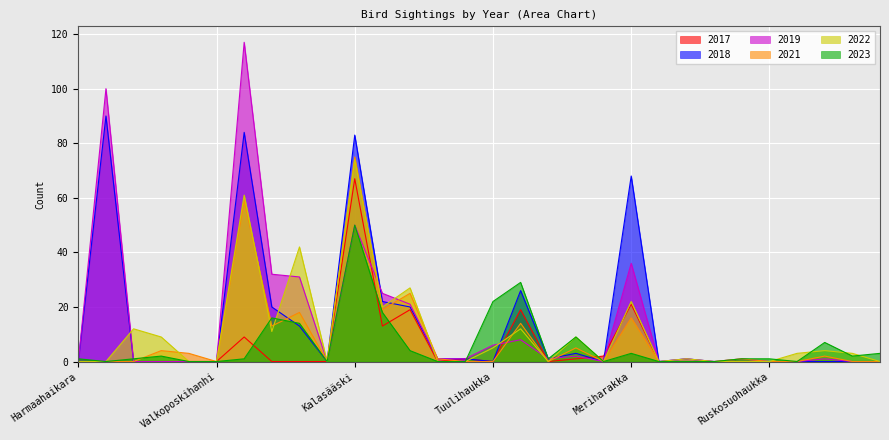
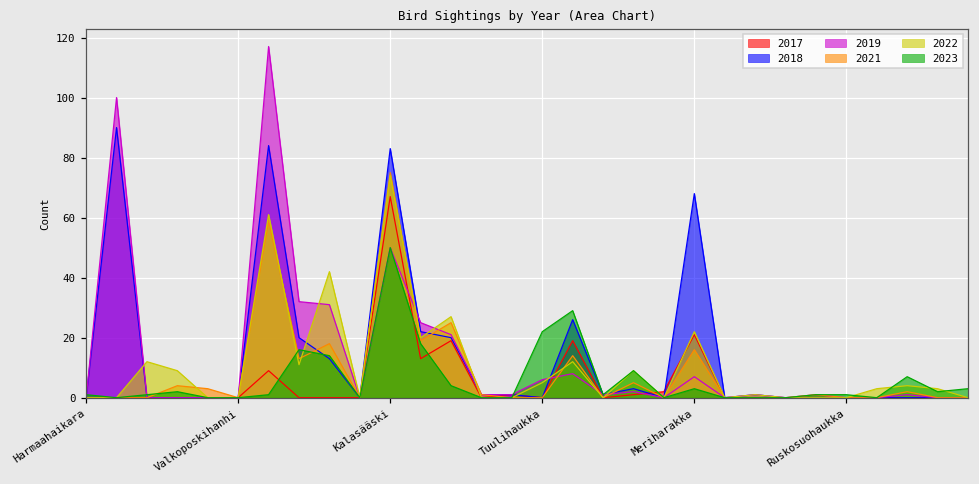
2019, Meriharakka: 36 -> 7
